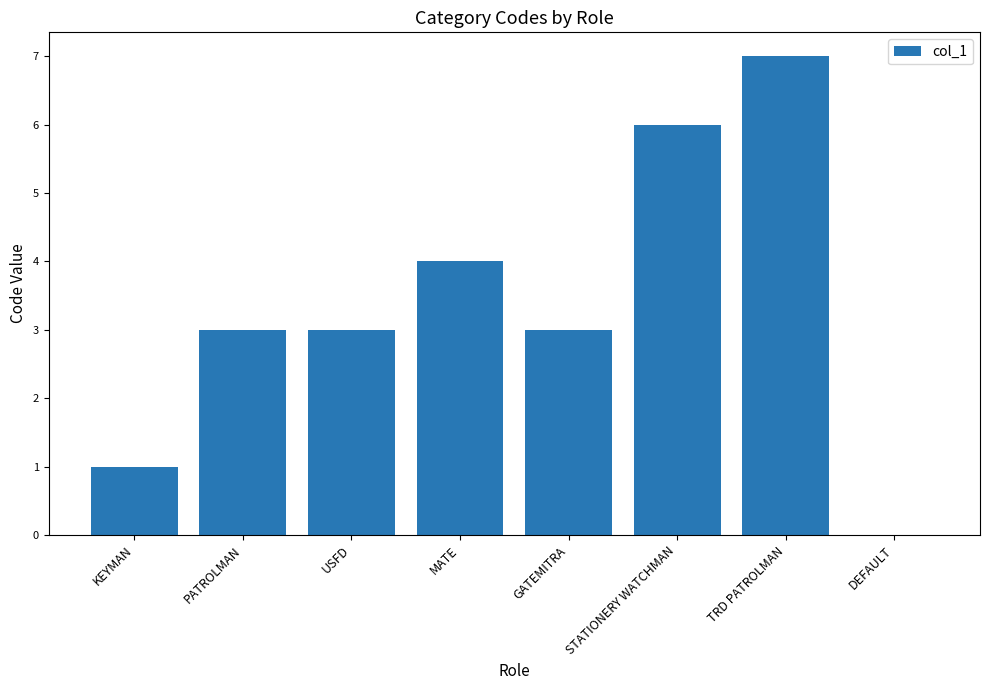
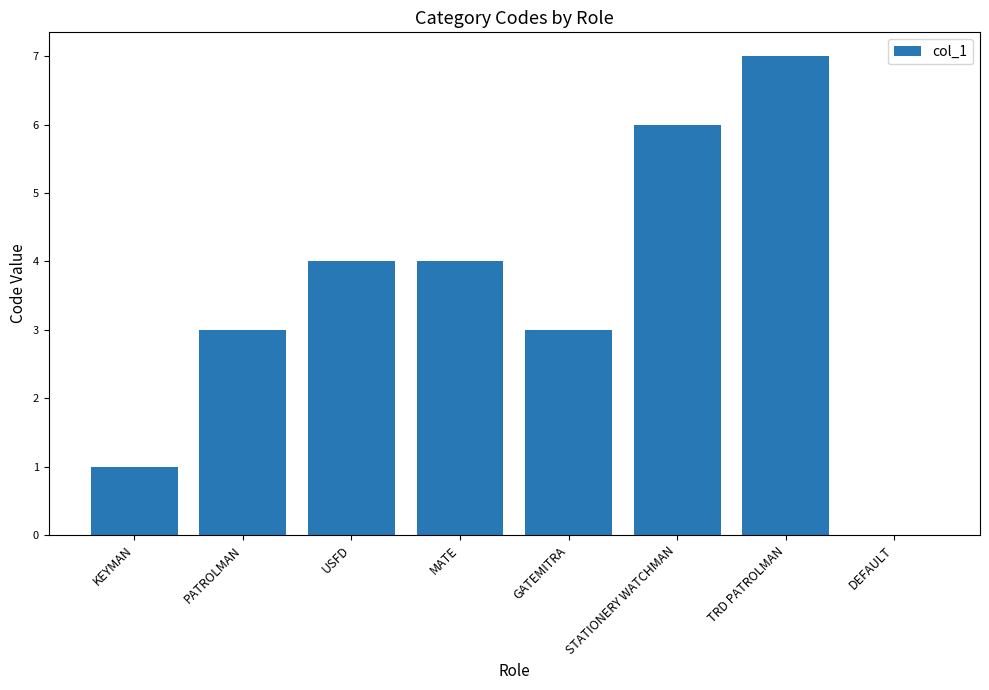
USFD: 3 -> 4
